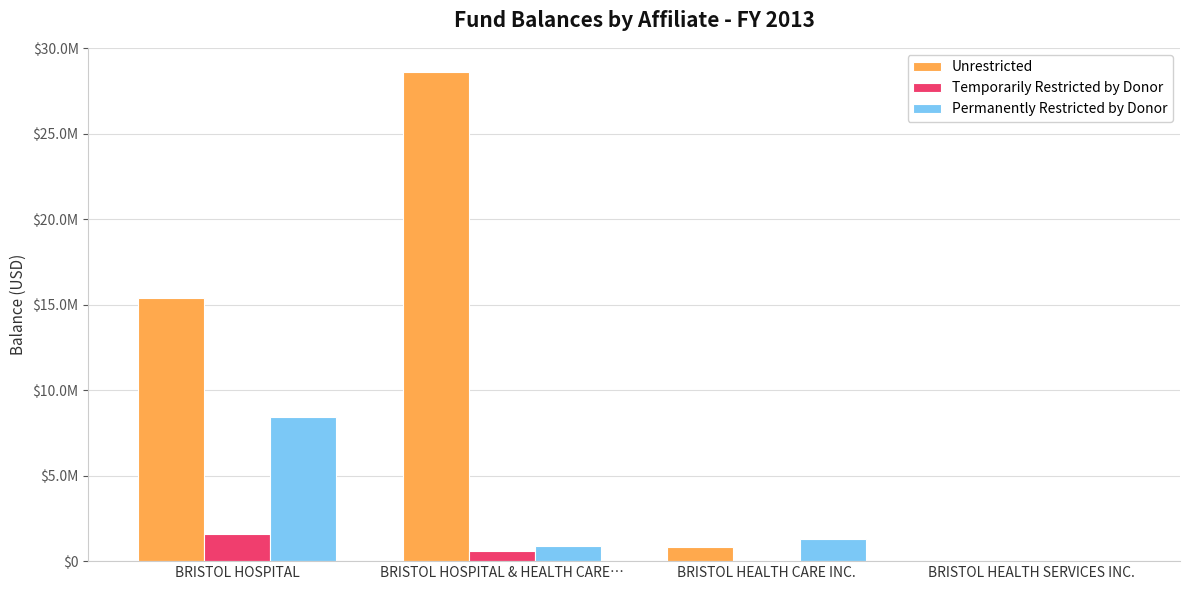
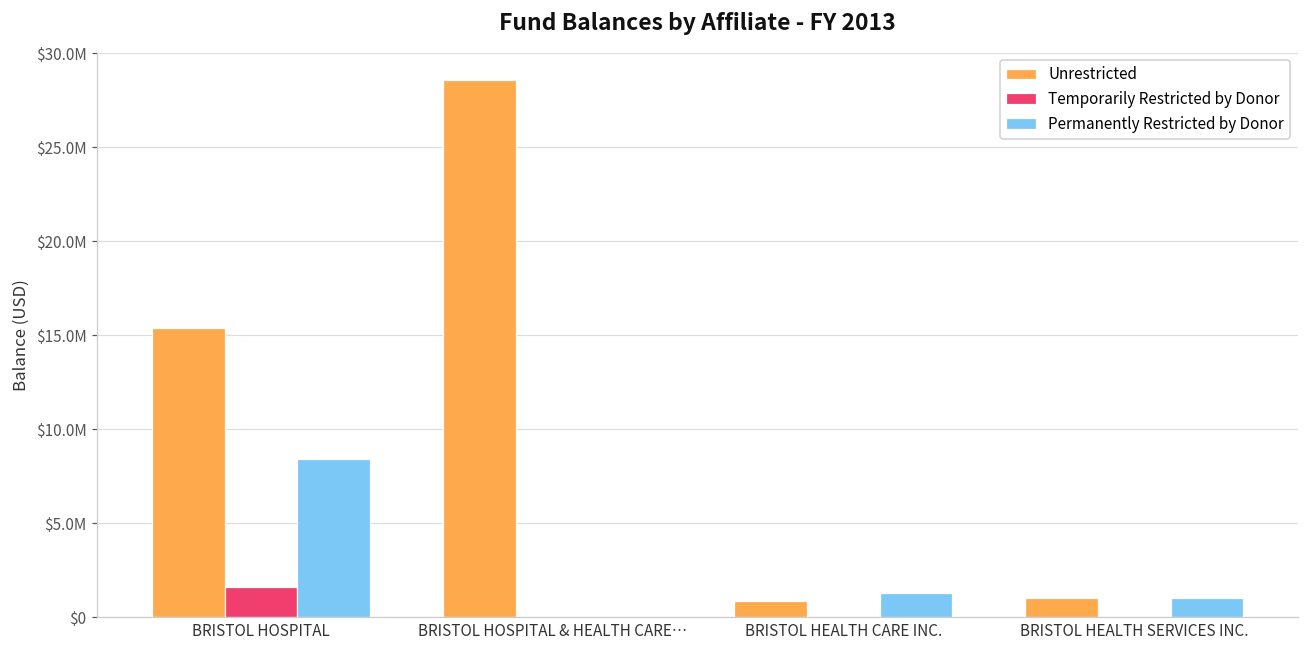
Temporarily Restricted by Donor, BRISTOL HOSPITAL & HEALTH CARE…: $600000 -> $0
Permanently Restricted by Donor, BRISTOL HOSPITAL & HEALTH CARE…: $900000 -> $0
Unrestricted, BRISTOL HEALTH SERVICES INC.: $0 -> $1000000
Permanently Restricted by Donor, BRISTOL HEALTH SERVICES INC.: $0 -> $1000000
